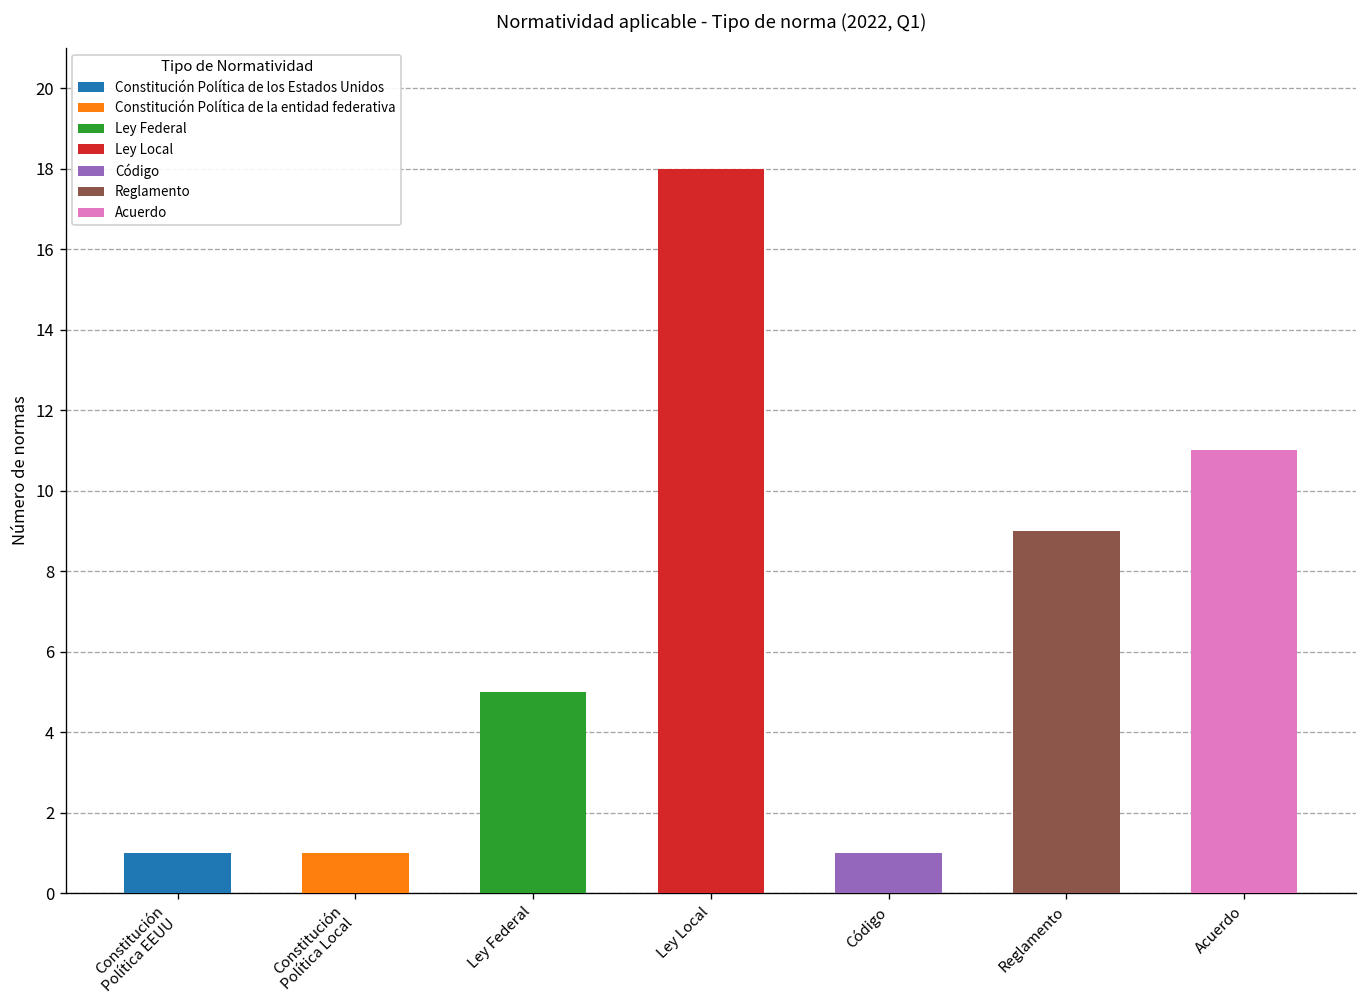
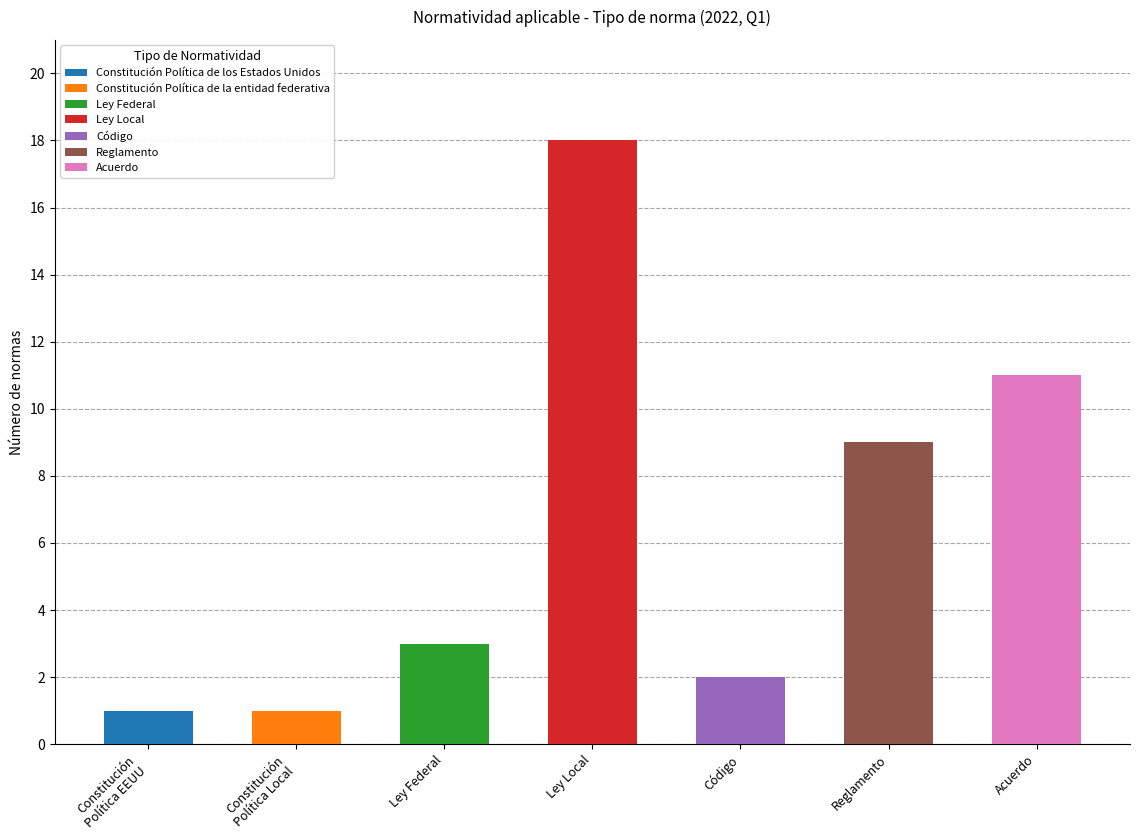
Ley Federal: 5 -> 3
Código: 1 -> 2
